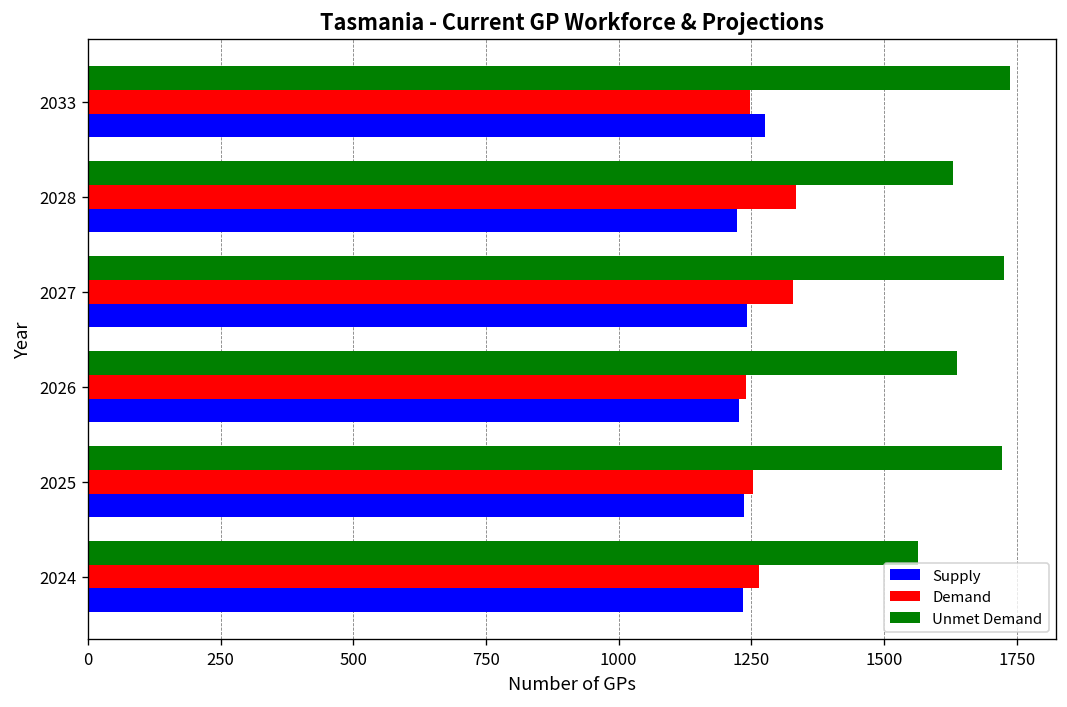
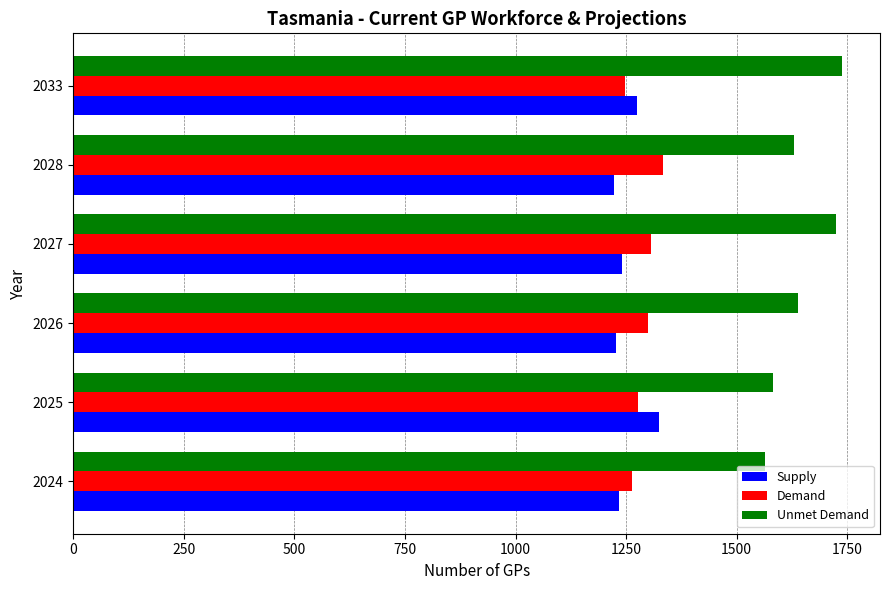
Demand, 2027: 1330 -> 1310
Demand, 2026: 1240 -> 1300
Unmet Demand, 2025: 1720 -> 1580
Demand, 2025: 1250 -> 1280
Supply, 2025: 1240 -> 1320
